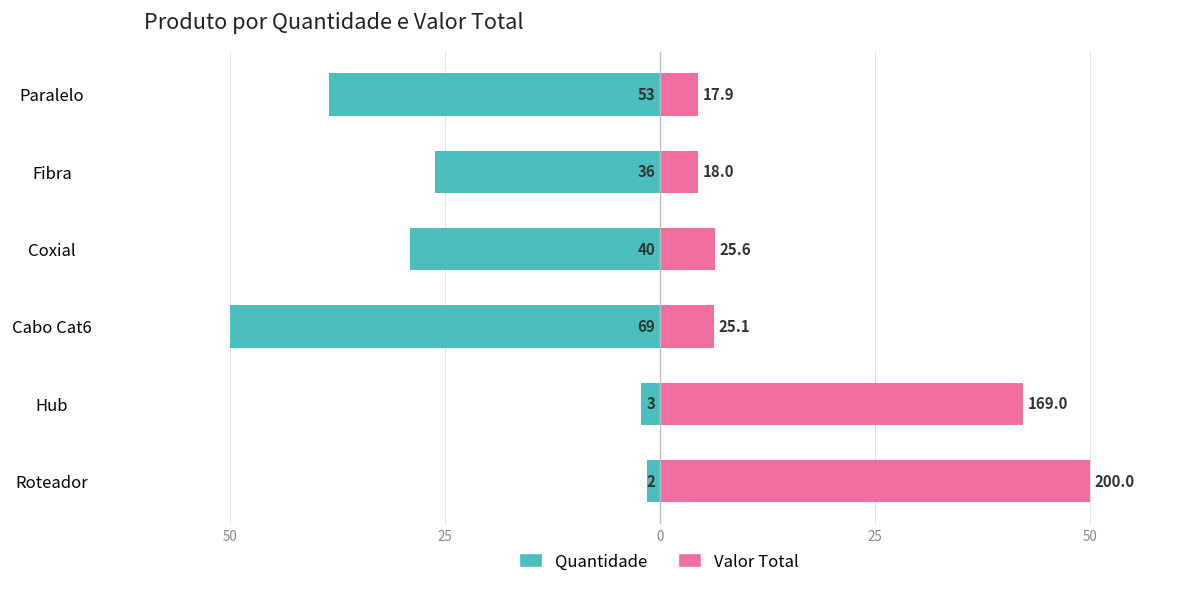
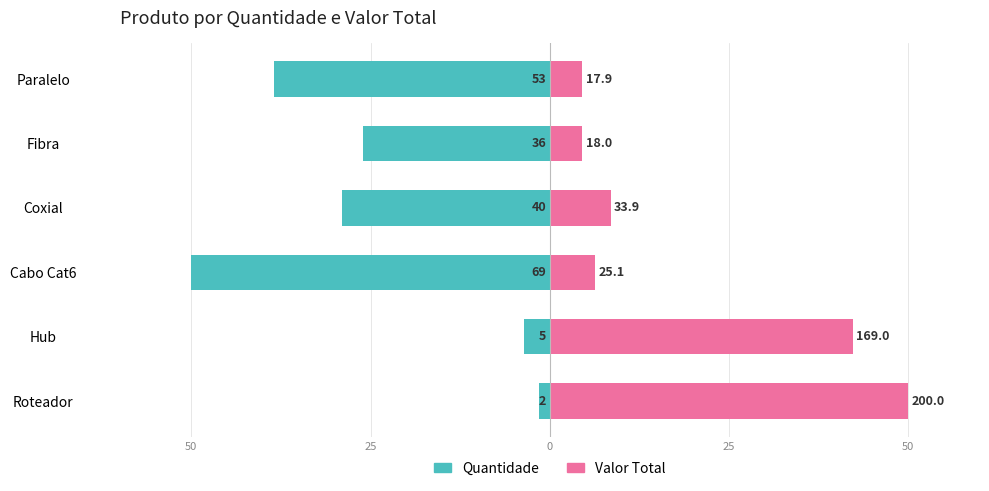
Valor Total, Coxial: 25.6 -> 33.9
Quantidade, Hub: 3 -> 5
